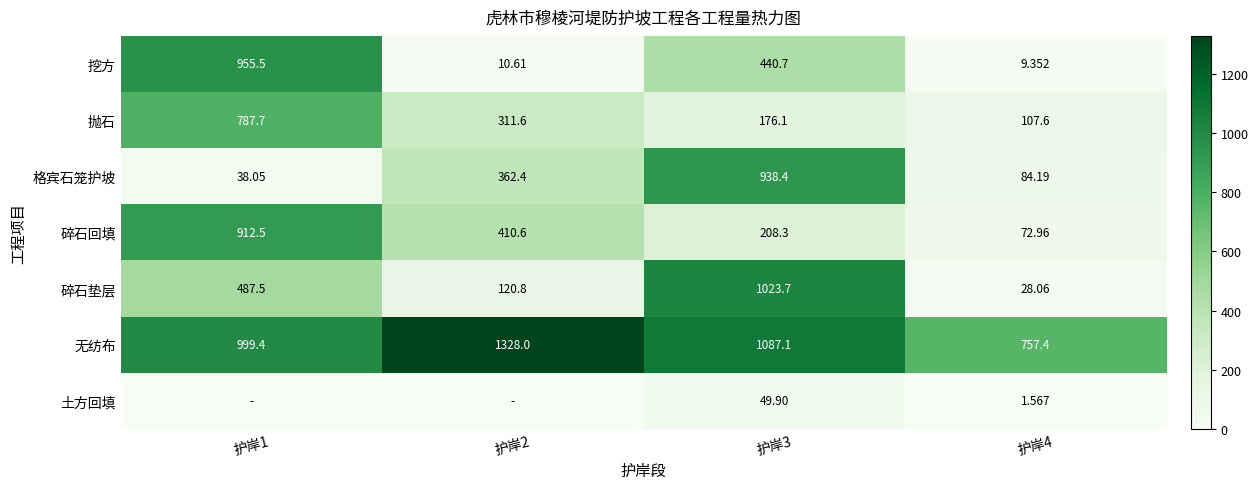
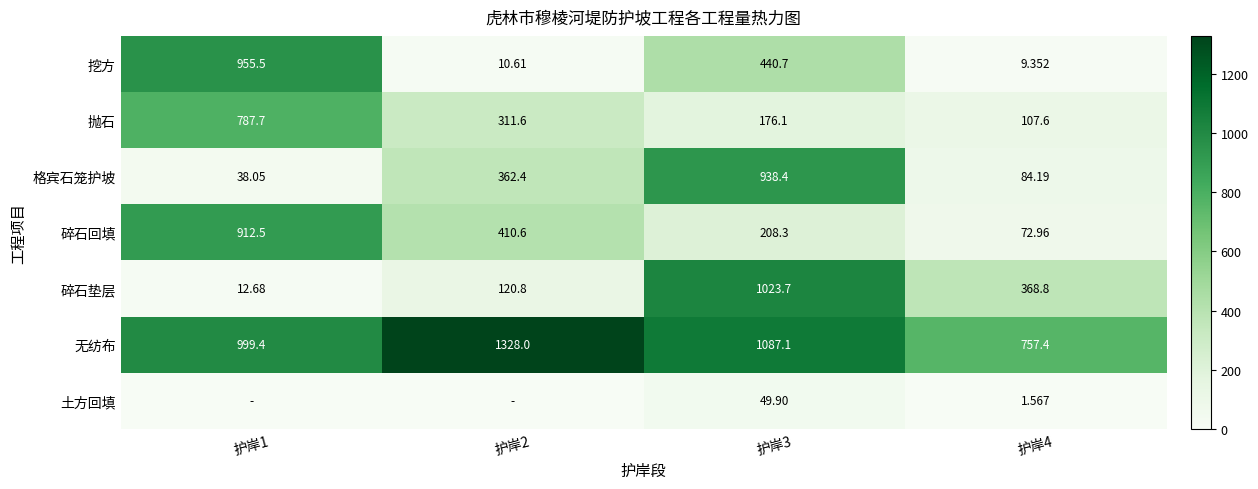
碎石垫层, 护岸1: 487.5 -> 12.68
碎石垫层, 护岸4: 28.06 -> 368.8
